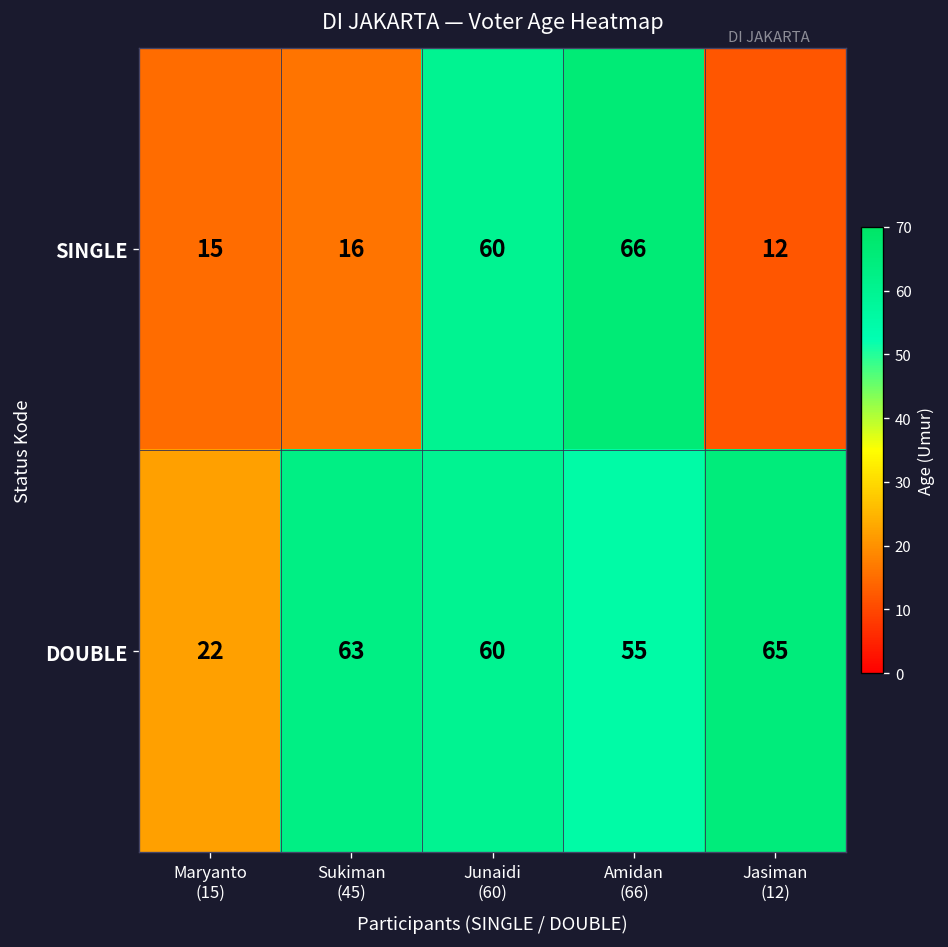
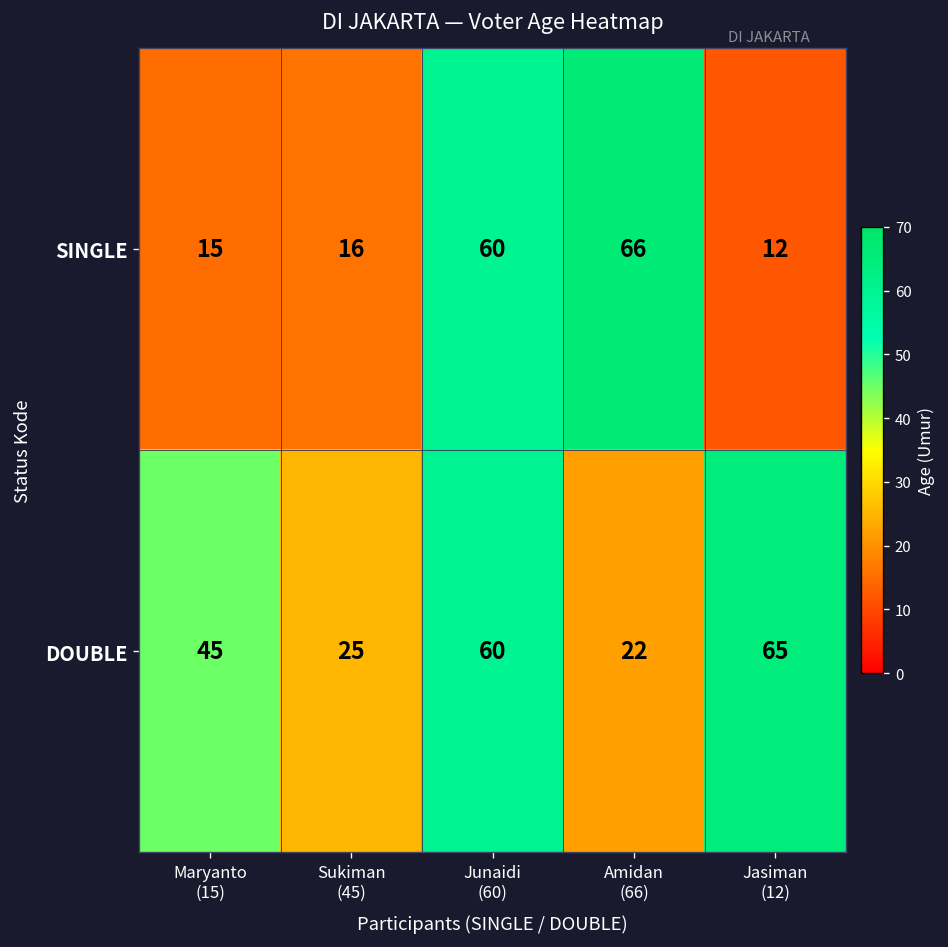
DOUBLE, Maryanto (15): 22 -> 45
DOUBLE, Sukiman (45): 63 -> 25
DOUBLE, Amidan (66): 55 -> 22
